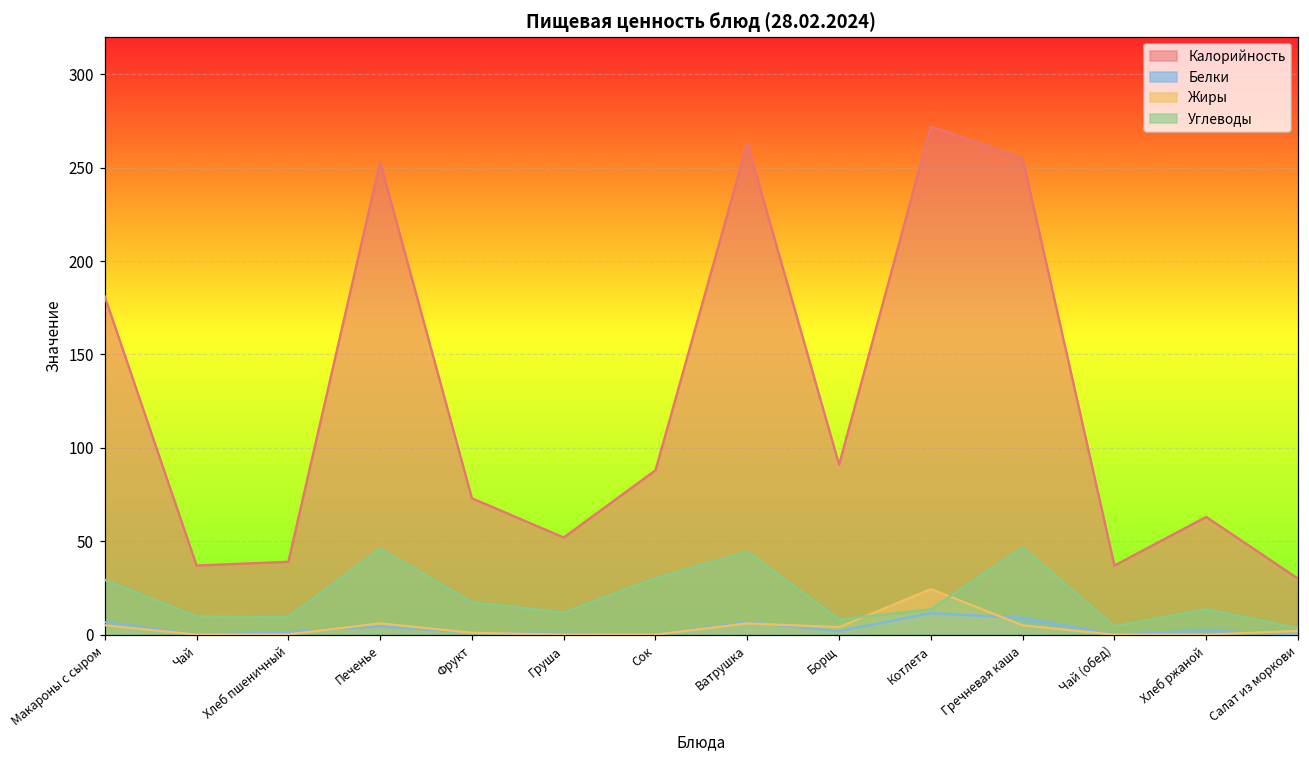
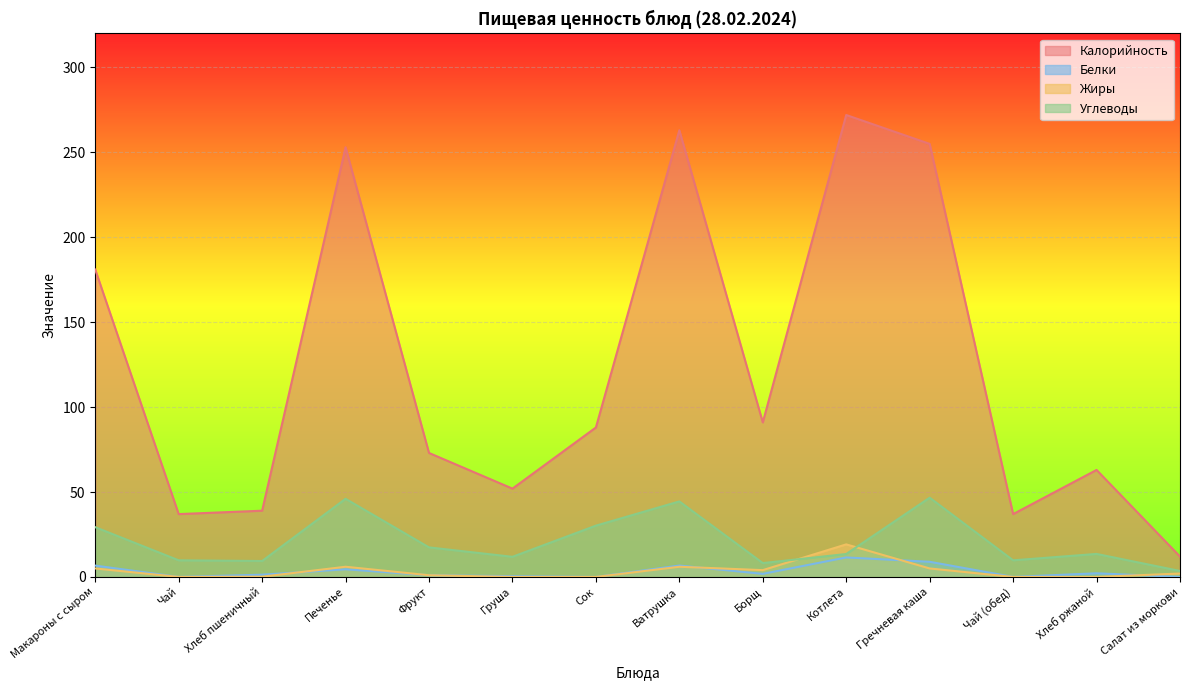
Жиры, Котлета: 24 -> 19
Углеводы, Чай (обед): 4 -> 10
Калорийность, Салат из моркови: 30 -> 12
